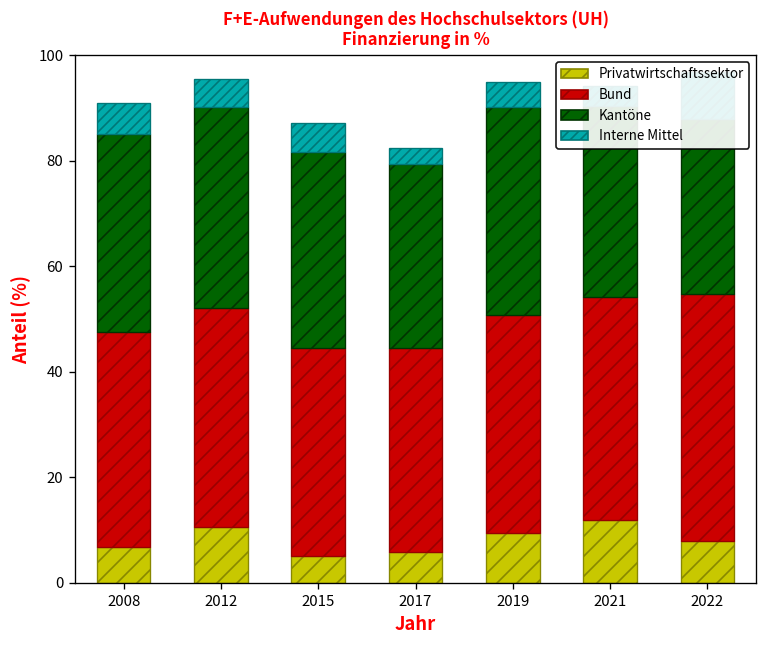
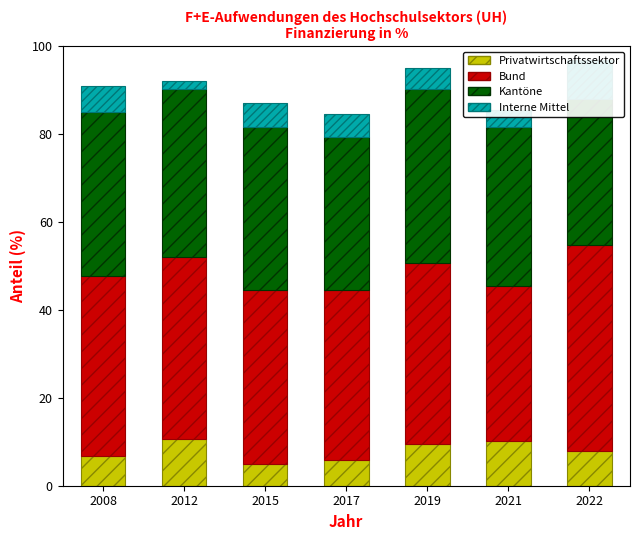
Interne Mittel, 2012: 5 -> 2
Interne Mittel, 2017: 3 -> 5
Privatwirtschaftssektor, 2021: 12 -> 10
Bund, 2021: 42 -> 35
